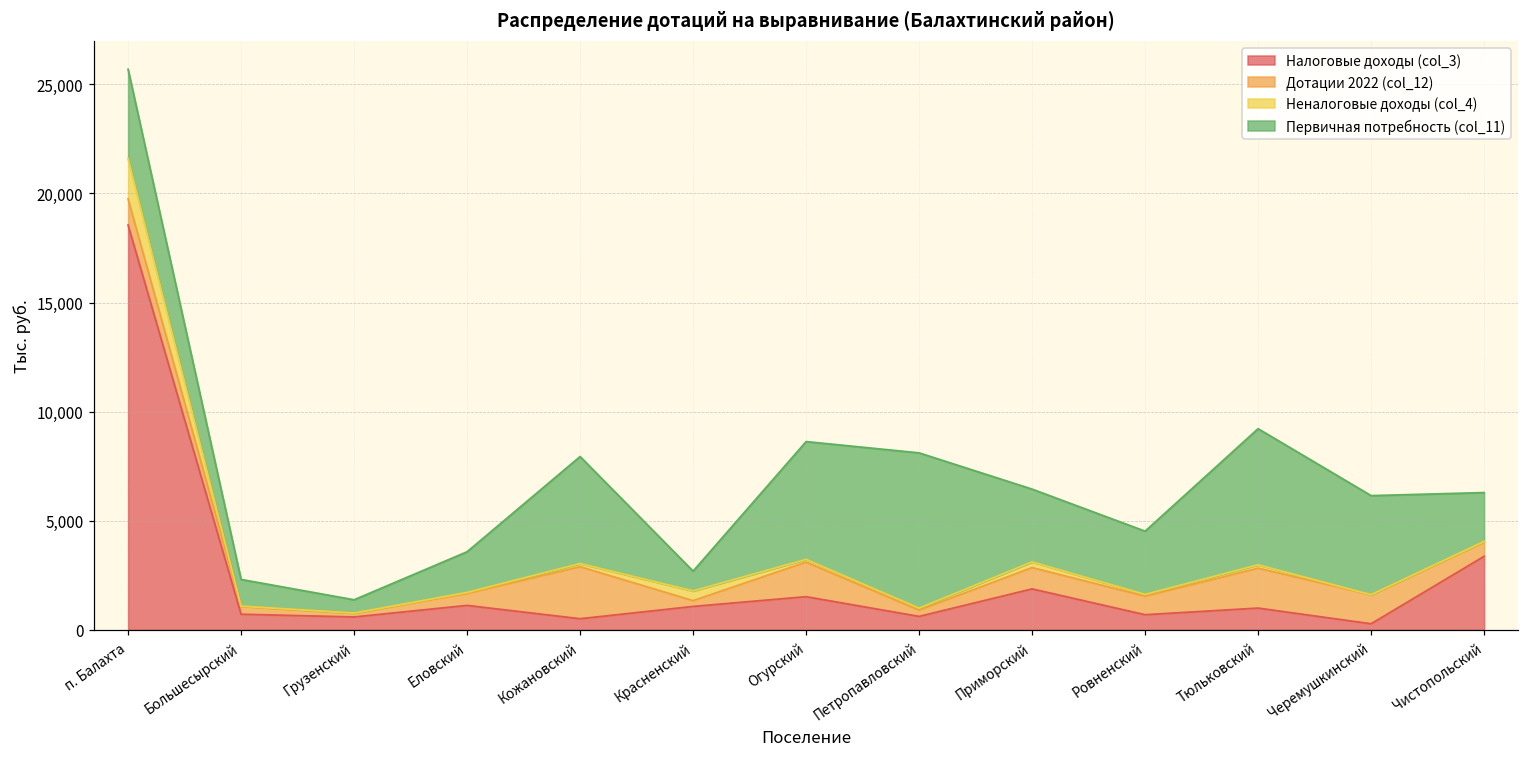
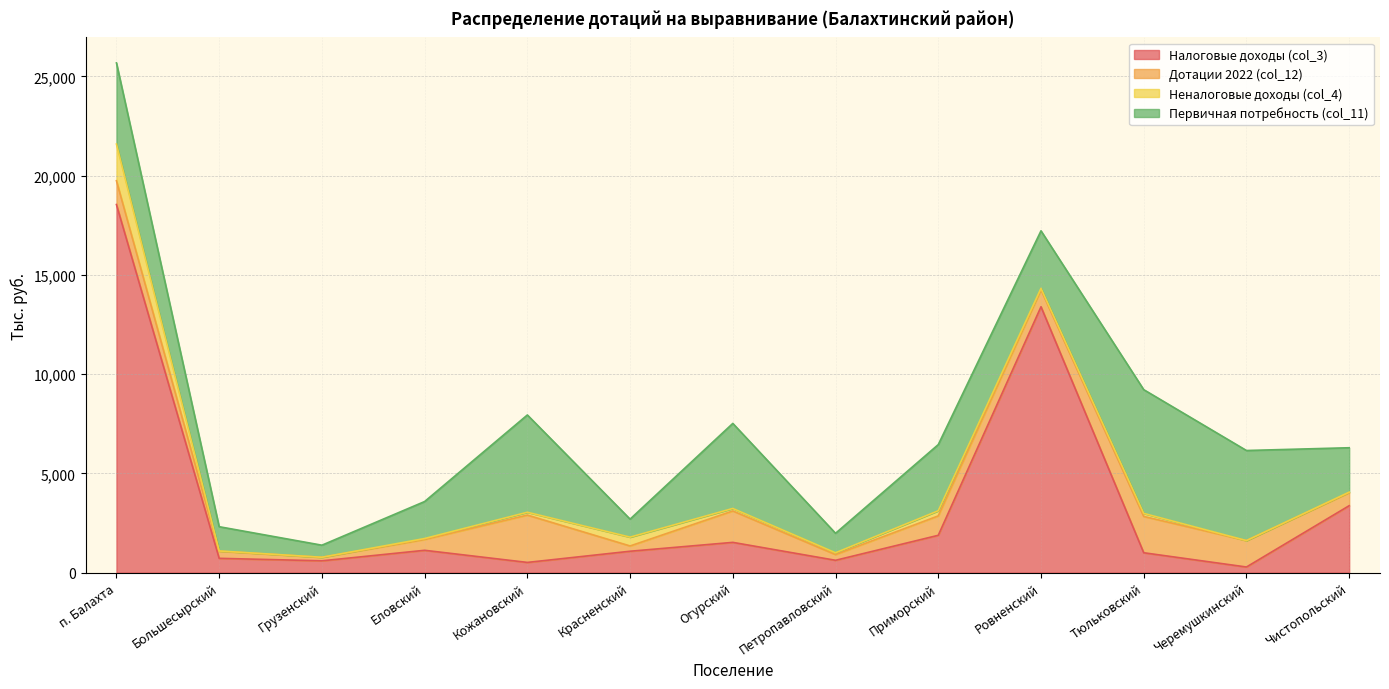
Первичная потребность (col_11), Огурский: 5,400 -> 4,300
Первичная потребность (col_11), Петропавловский: 7,100 -> 1,000
Налоговые доходы (col_3), Ровненский: 700 -> 13,400
